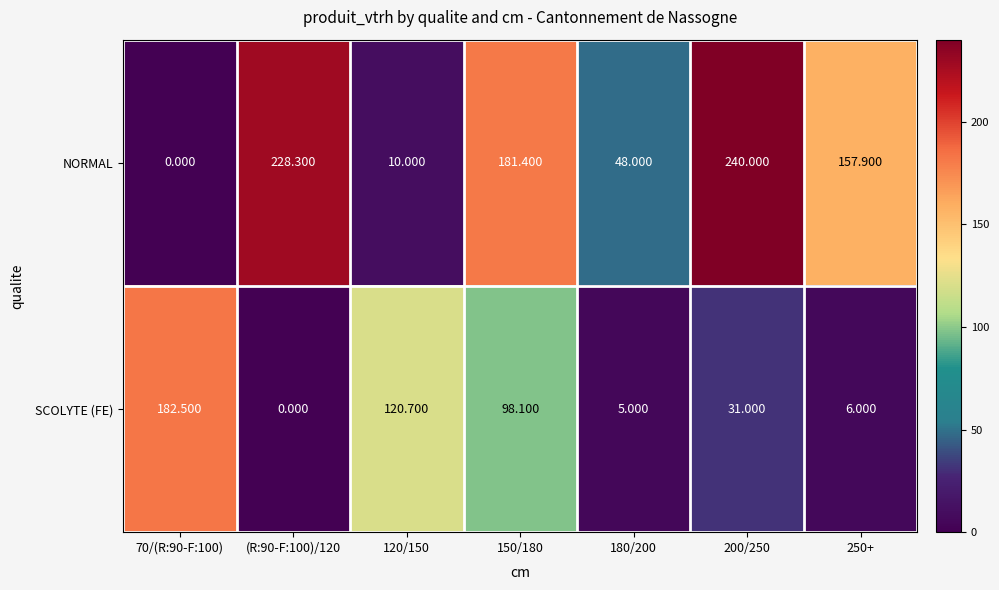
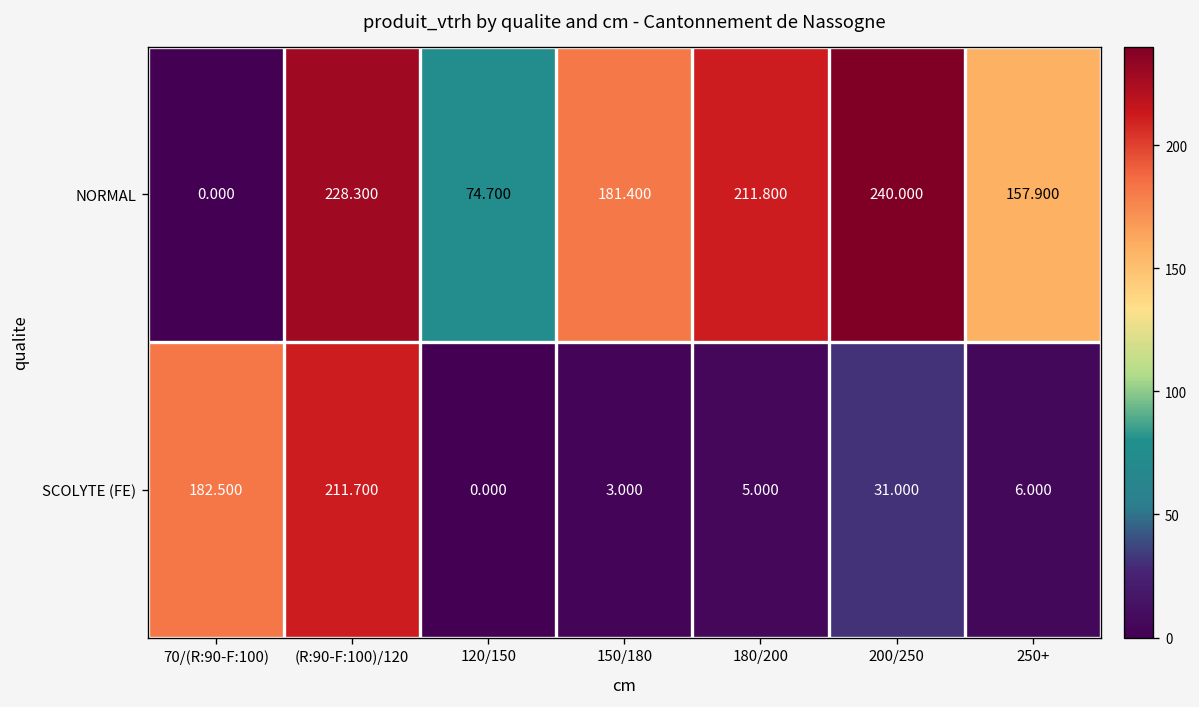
NORMAL, 120/150: 10.000 -> 74.700
NORMAL, 180/200: 48.000 -> 211.800
SCOLYTE (FE), (R:90-F:100)/120: 0.000 -> 211.700
SCOLYTE (FE), 120/150: 120.700 -> 0.000
SCOLYTE (FE), 150/180: 98.100 -> 3.000
